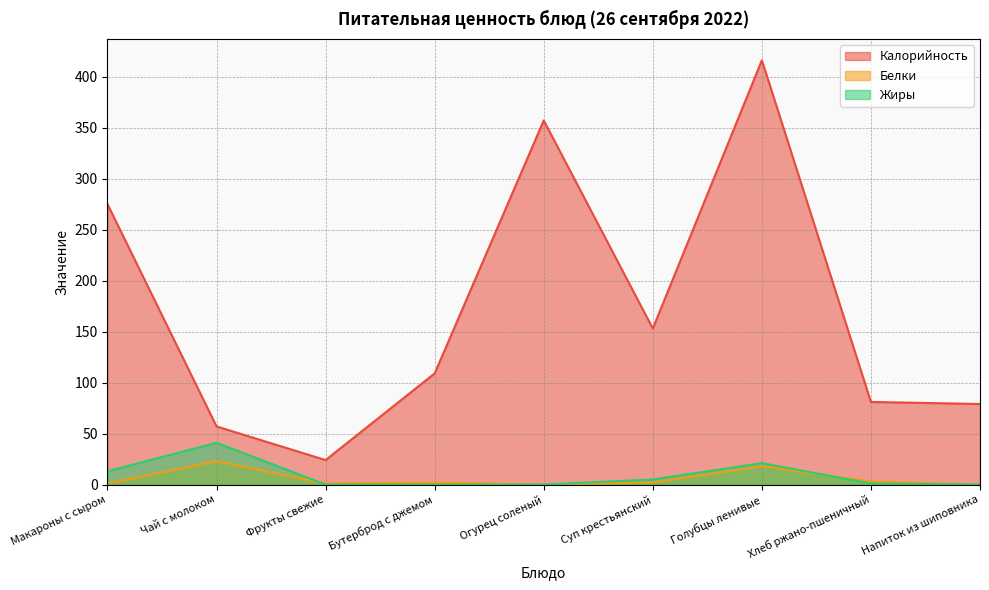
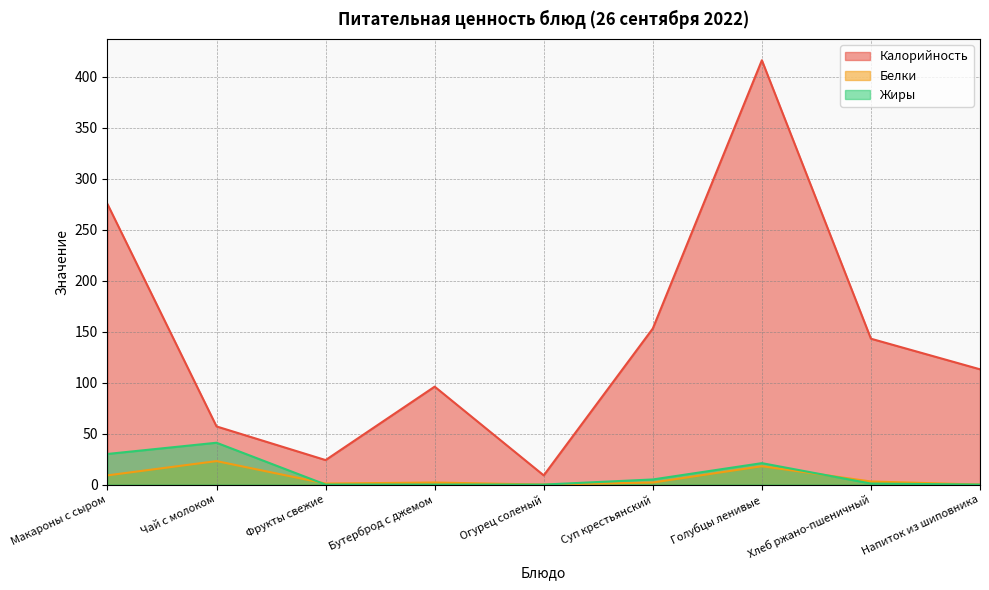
Белки, Макароны с сыром: 1 -> 9
Жиры, Макароны с сыром: 13 -> 30
Калорийность, Бутерброд с джемом: 109 -> 96
Калорийность, Огурец соленый: 357 -> 9
Калорийность, Хлеб ржано-пшеничный: 81 -> 143
Калорийность, Напиток из шиповника: 79 -> 113
